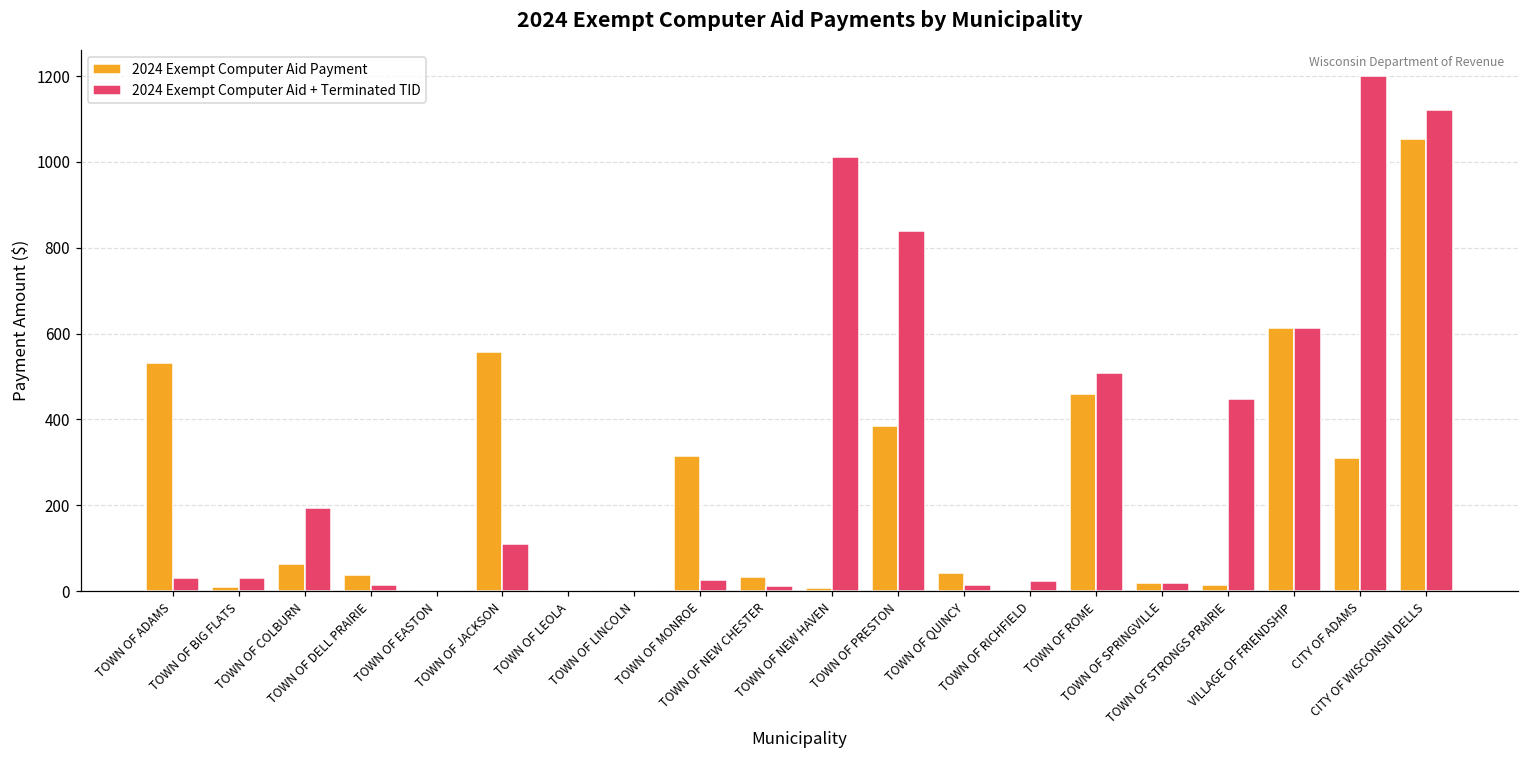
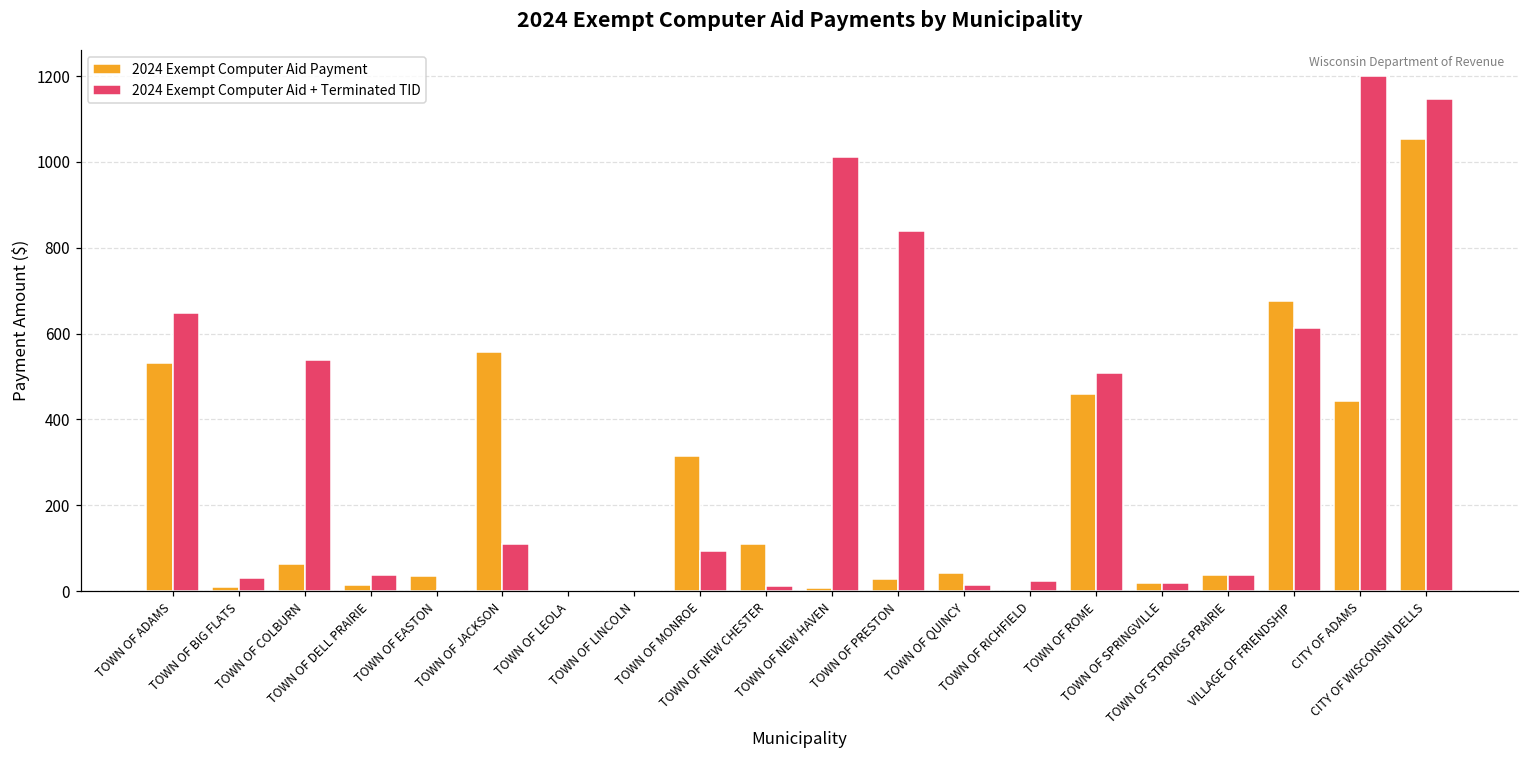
2024 Exempt Computer Aid + Terminated TID, TOWN OF ADAMS: 30 -> 650
2024 Exempt Computer Aid + Terminated TID, TOWN OF COLBURN: 190 -> 540
2024 Exempt Computer Aid Payment, TOWN OF DELL PRAIRIE: 40 -> 10
2024 Exempt Computer Aid + Terminated TID, TOWN OF DELL PRAIRIE: 10 -> 40
2024 Exempt Computer Aid Payment, TOWN OF EASTON: 0 -> 40
2024 Exempt Computer Aid + Terminated TID, TOWN OF MONROE: 20 -> 90
2024 Exempt Computer Aid Payment, TOWN OF NEW CHESTER: 30 -> 110
2024 Exempt Computer Aid Payment, TOWN OF PRESTON: 380 -> 30
2024 Exempt Computer Aid Payment, TOWN OF STRONGS PRAIRIE: 10 -> 40
2024 Exempt Computer Aid + Terminated TID, TOWN OF STRONGS PRAIRIE: 450 -> 40
2024 Exempt Computer Aid Payment, VILLAGE OF FRIENDSHIP: 610 -> 680
2024 Exempt Computer Aid Payment, CITY OF ADAMS: 310 -> 440
2024 Exempt Computer Aid + Terminated TID, CITY OF WISCONSIN DELLS: 1120 -> 1150
